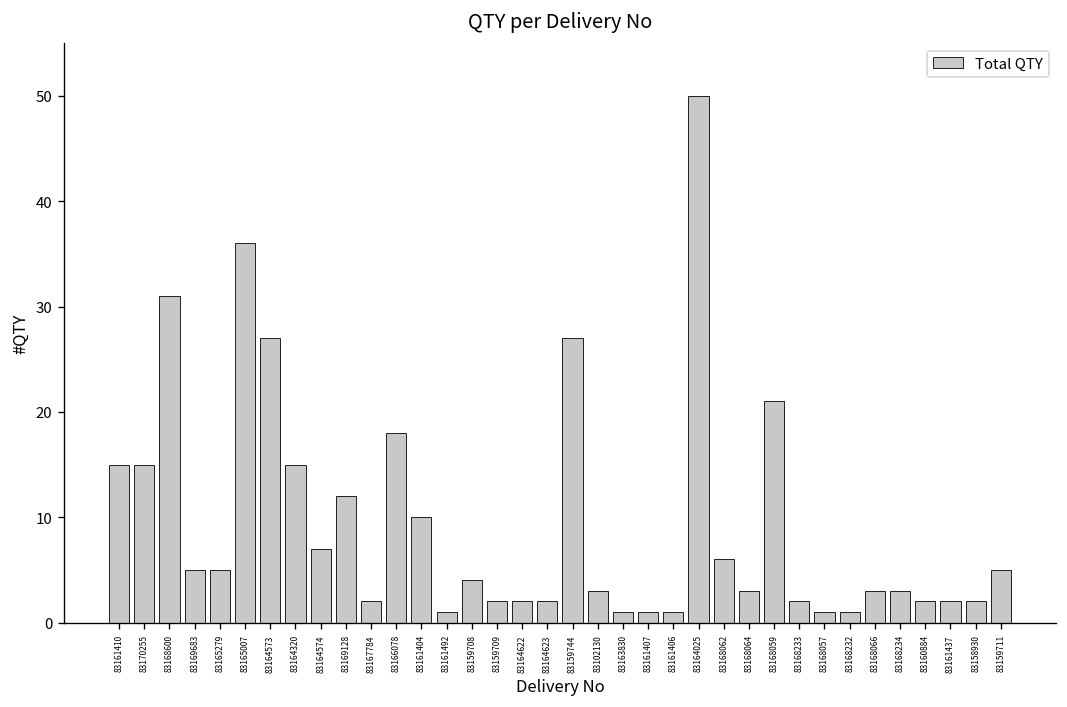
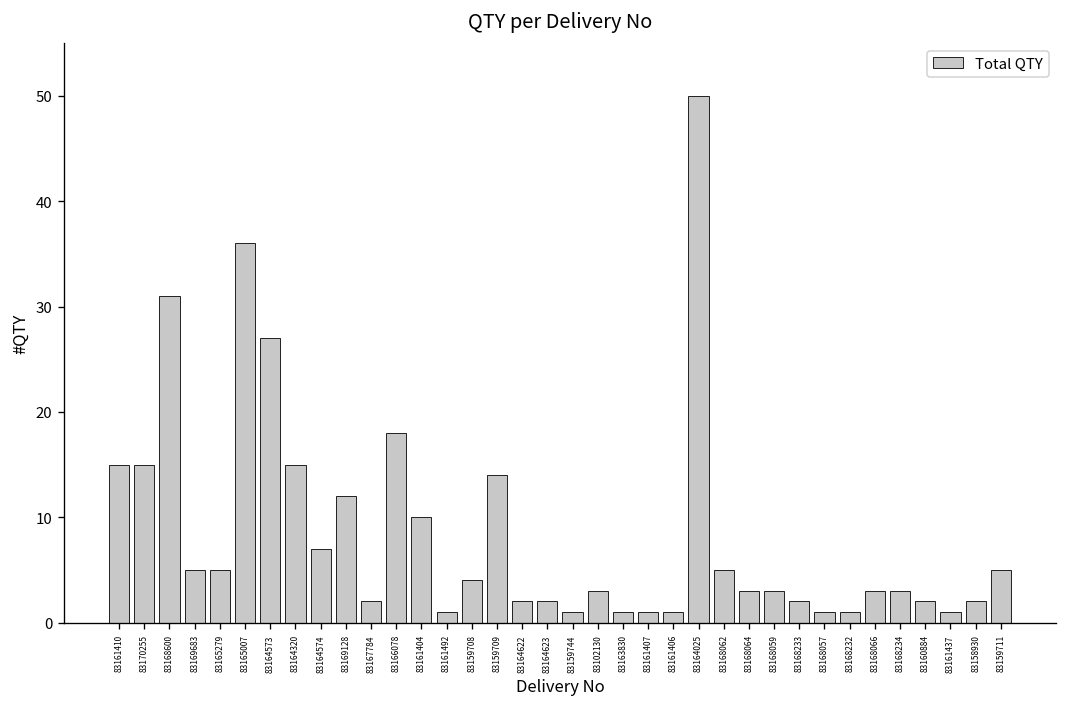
83159709: 2 -> 14
83159744: 27 -> 1
83168062: 6 -> 5
83168059: 21 -> 3
83161437: 2 -> 1
